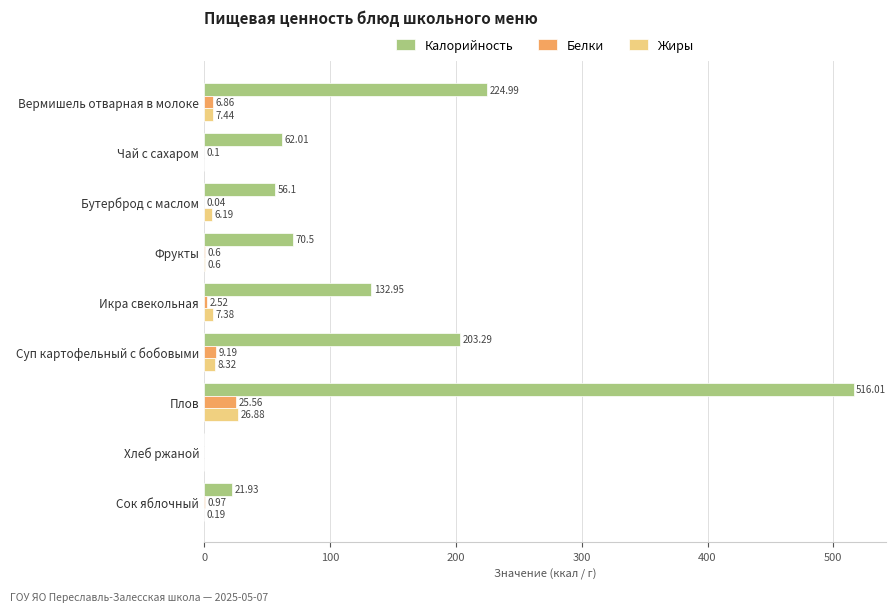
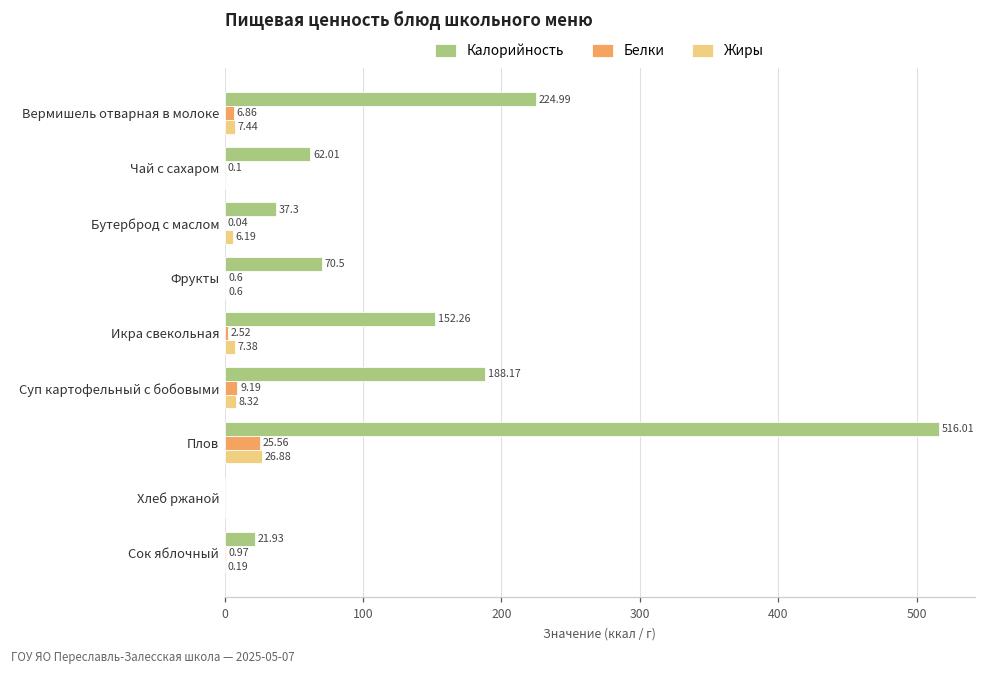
Калорийность, Бутерброд с маслом: 56.1 -> 37.3
Калорийность, Икра свекольная: 132.95 -> 152.26
Калорийность, Суп картофельный с бобовыми: 203.29 -> 188.17
